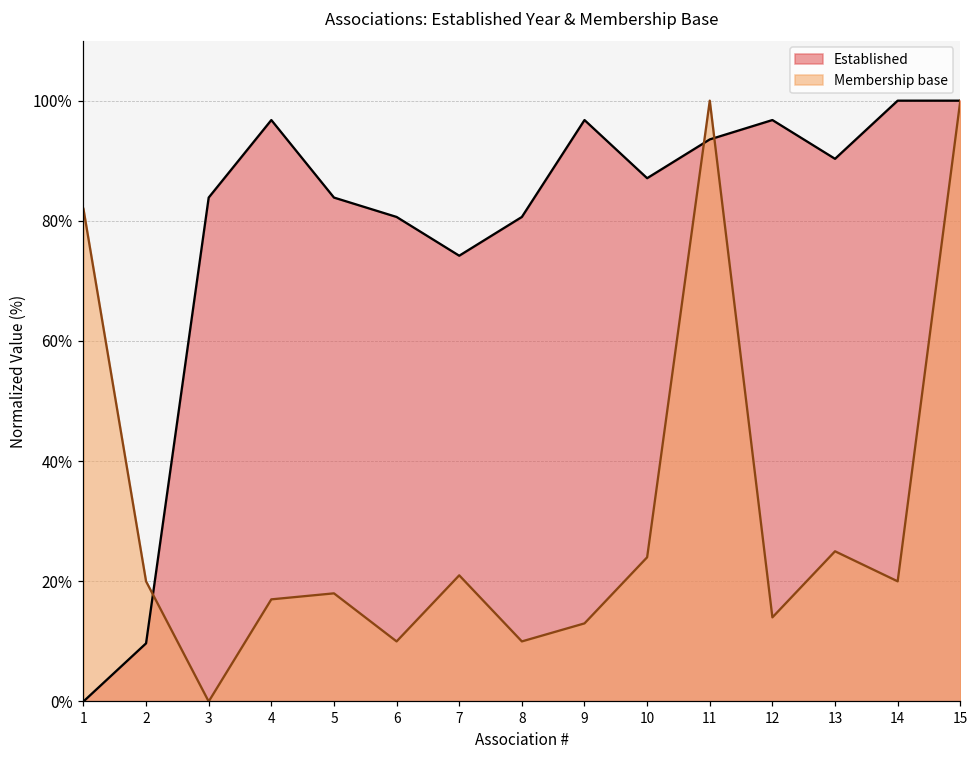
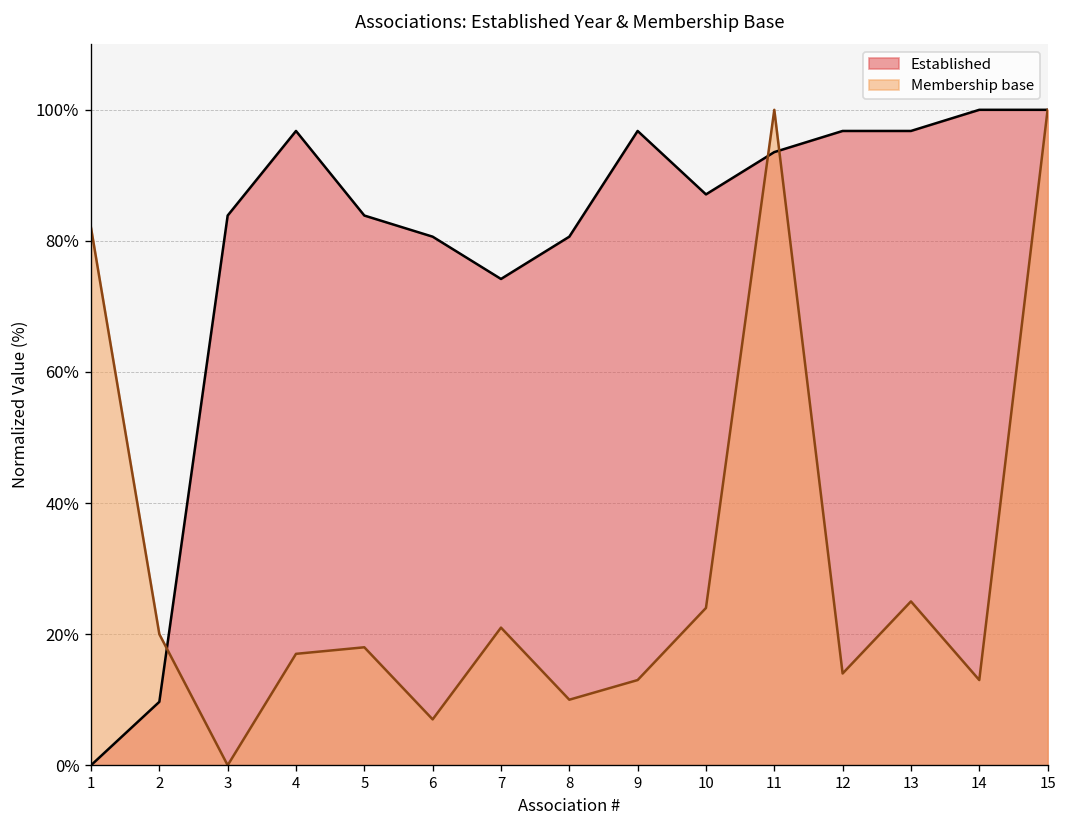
Membership base, 6: 10% -> 7%
Established, 13: 90% -> 97%
Membership base, 14: 20% -> 13%
